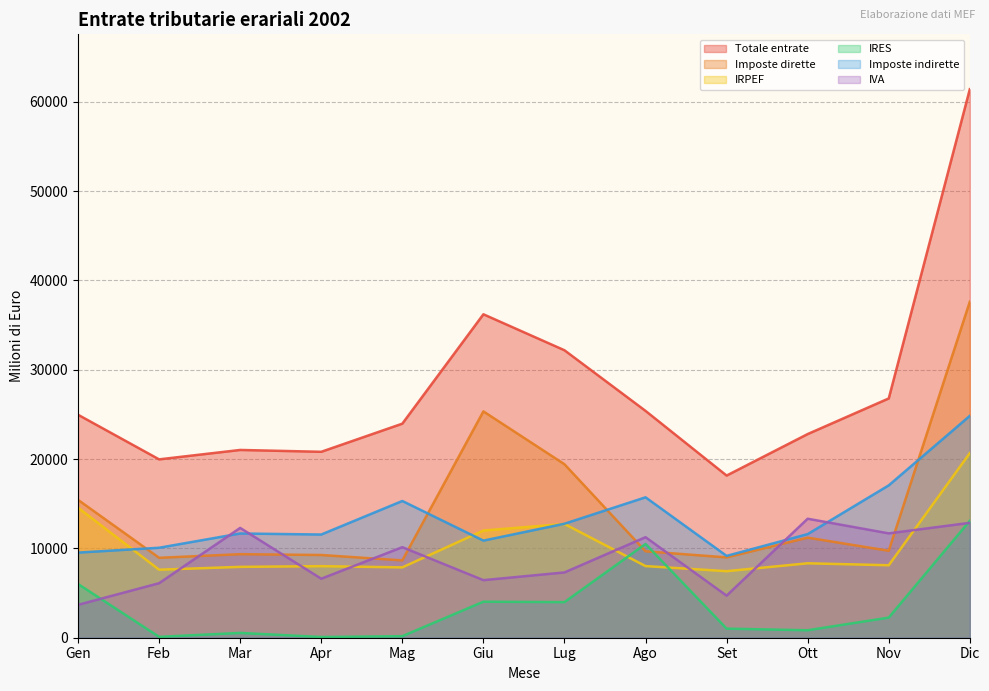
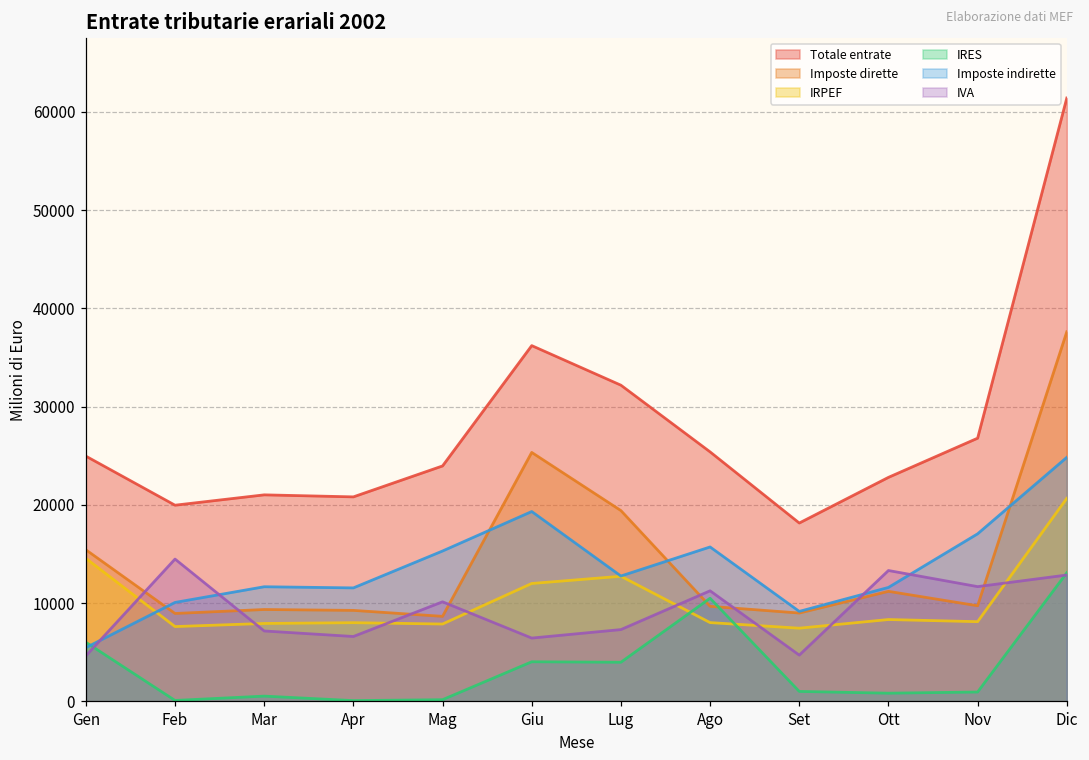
Imposte indirette, Gen: 10000 -> 5000
IVA, Gen: 4000 -> 5000
IVA, Feb: 6000 -> 14000
IVA, Mar: 12000 -> 7000
Imposte indirette, Giu: 11000 -> 19000
IRES, Nov: 2000 -> 1000
